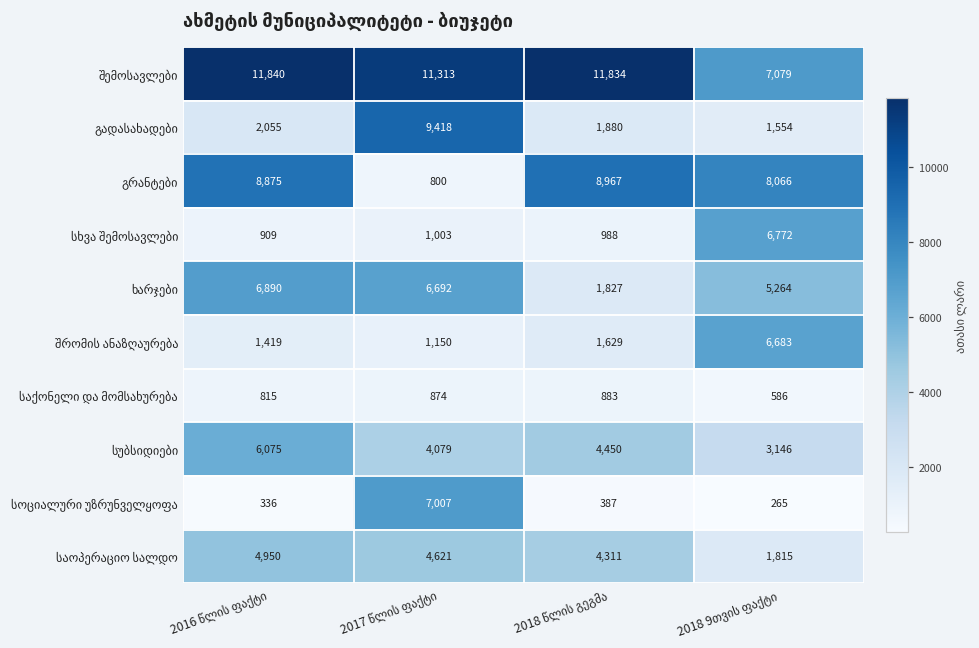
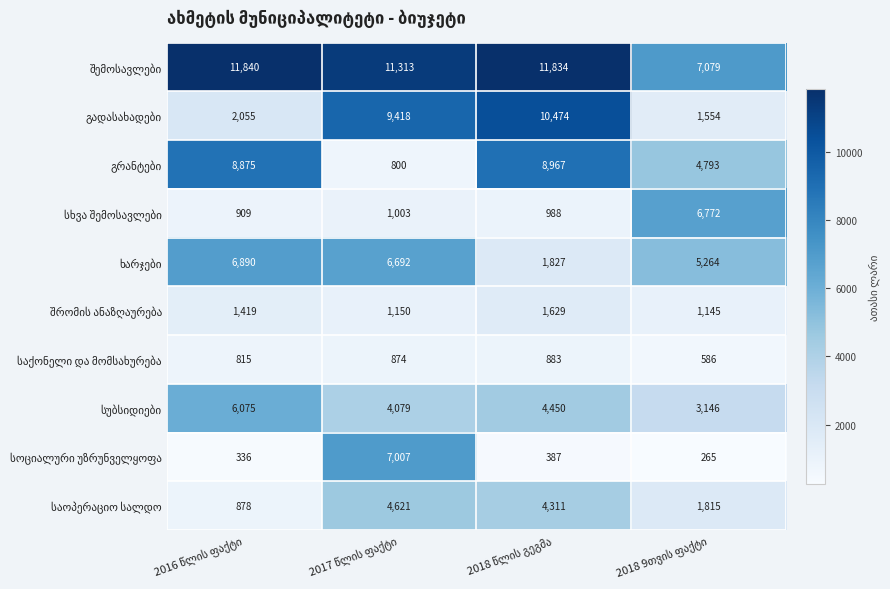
გადასახადები, 2018 წლის გეგმა: 1,880 -> 10,474
გრანტები, 2018 9თვის ფაქტი: 8,066 -> 4,793
შრომის ანაზღაურება, 2018 9თვის ფაქტი: 6,683 -> 1,145
საოპერაციო სალდო, 2016 წლის ფაქტი: 4,950 -> 878
